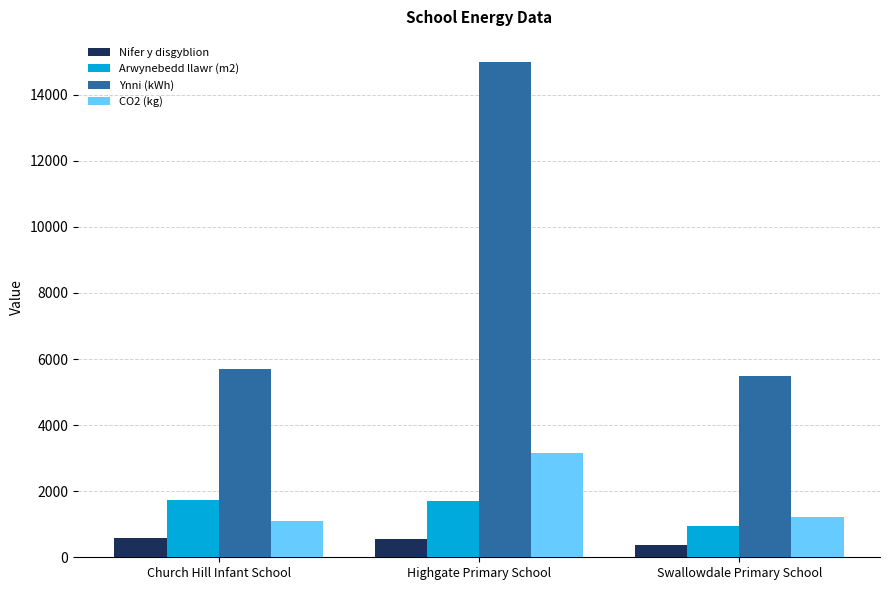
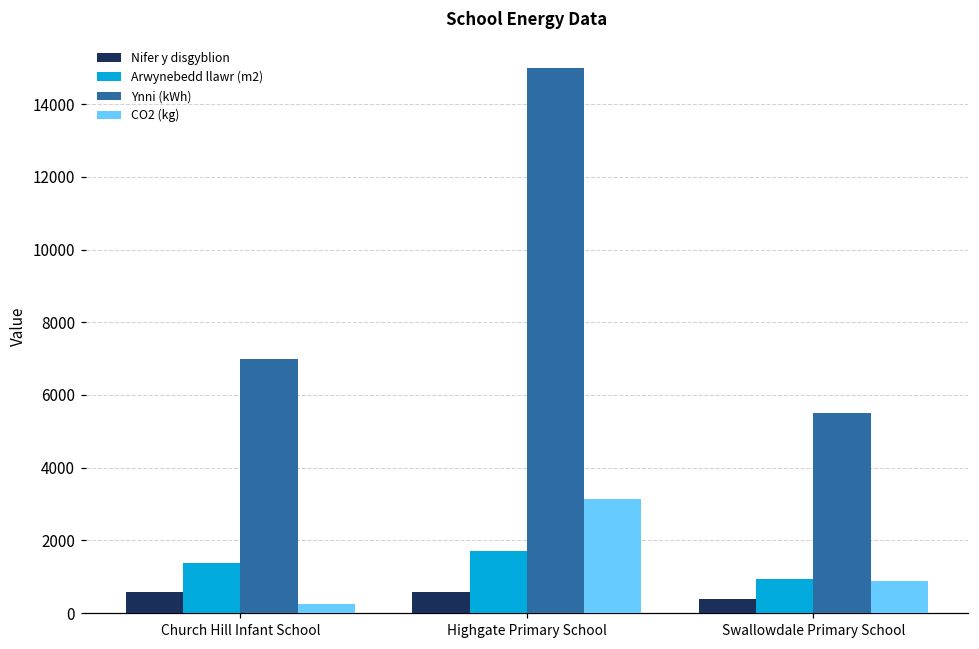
Arwynebedd llawr (m2), Church Hill Infant School: 1700 -> 1400
Ynni (kWh), Church Hill Infant School: 5700 -> 7000
CO2 (kg), Church Hill Infant School: 1100 -> 200
CO2 (kg), Swallowdale Primary School: 1200 -> 900
